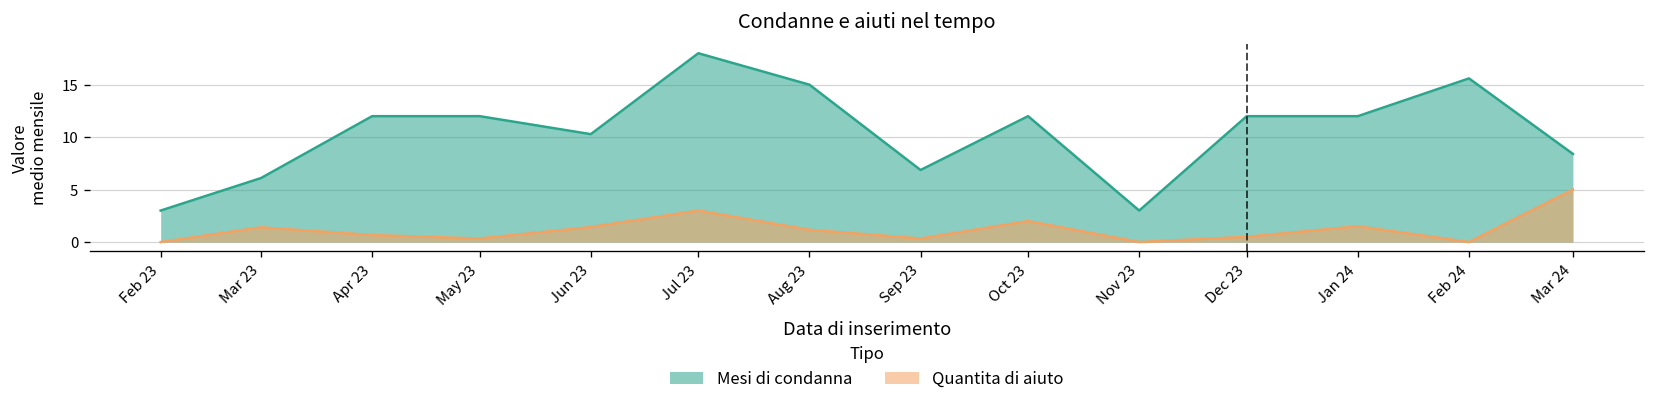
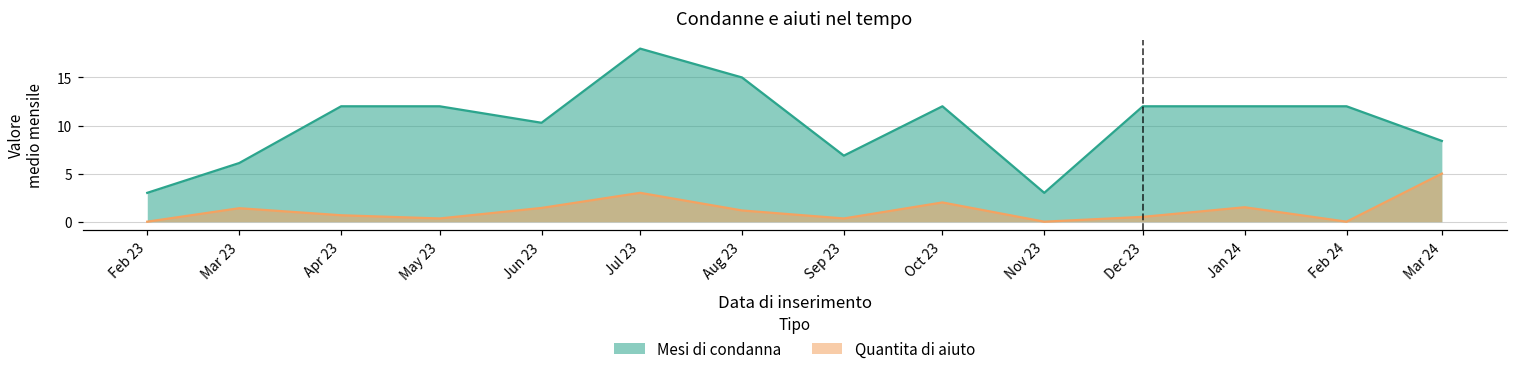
Mesi di condanna, Feb 24: 16 -> 12
